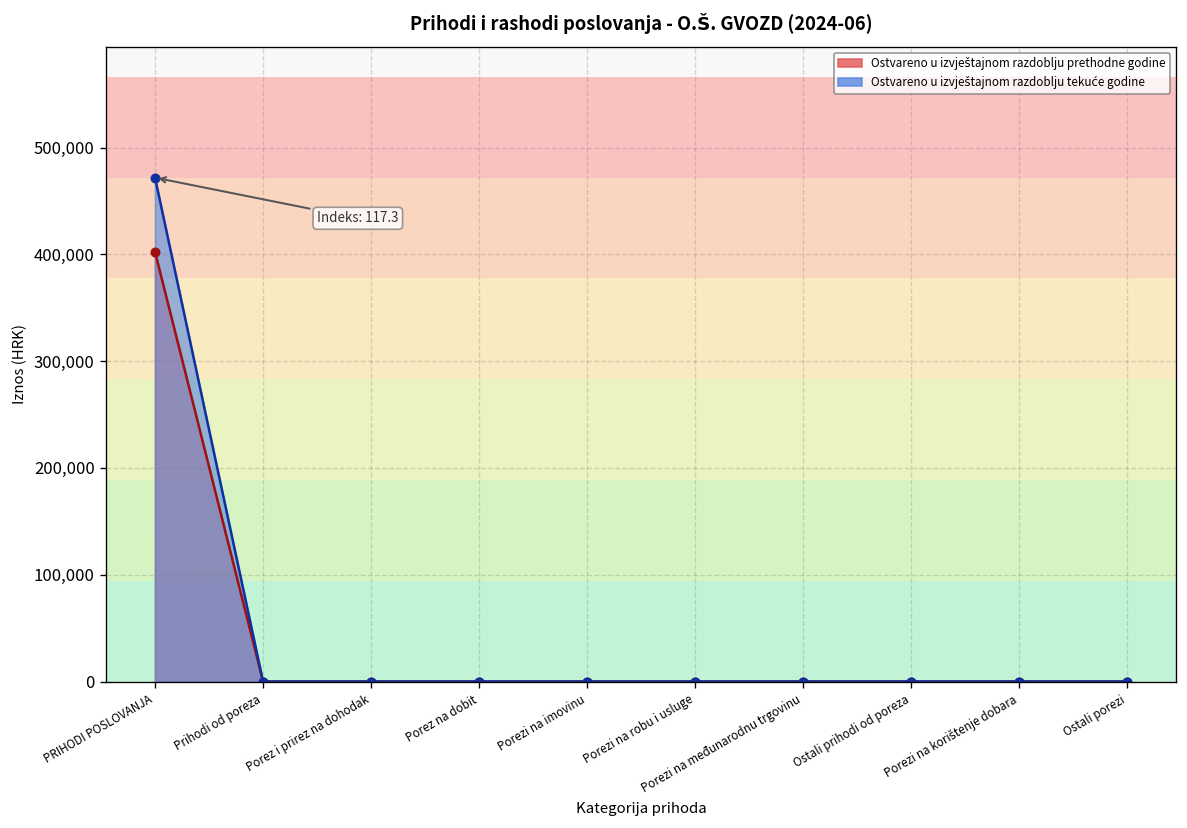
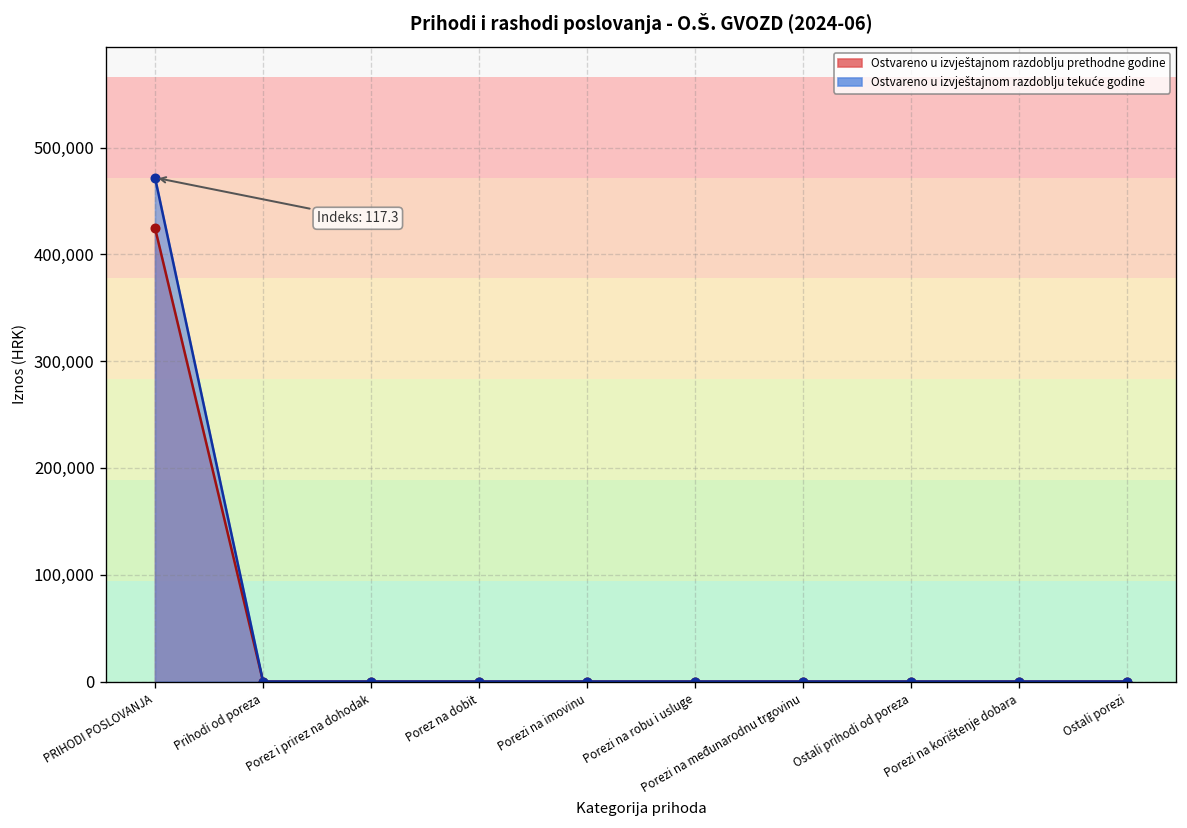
Ostvareno u izvještajnom razdoblju prethodne godine, PRIHODI POSLOVANJA: 400,000 -> 420,000
